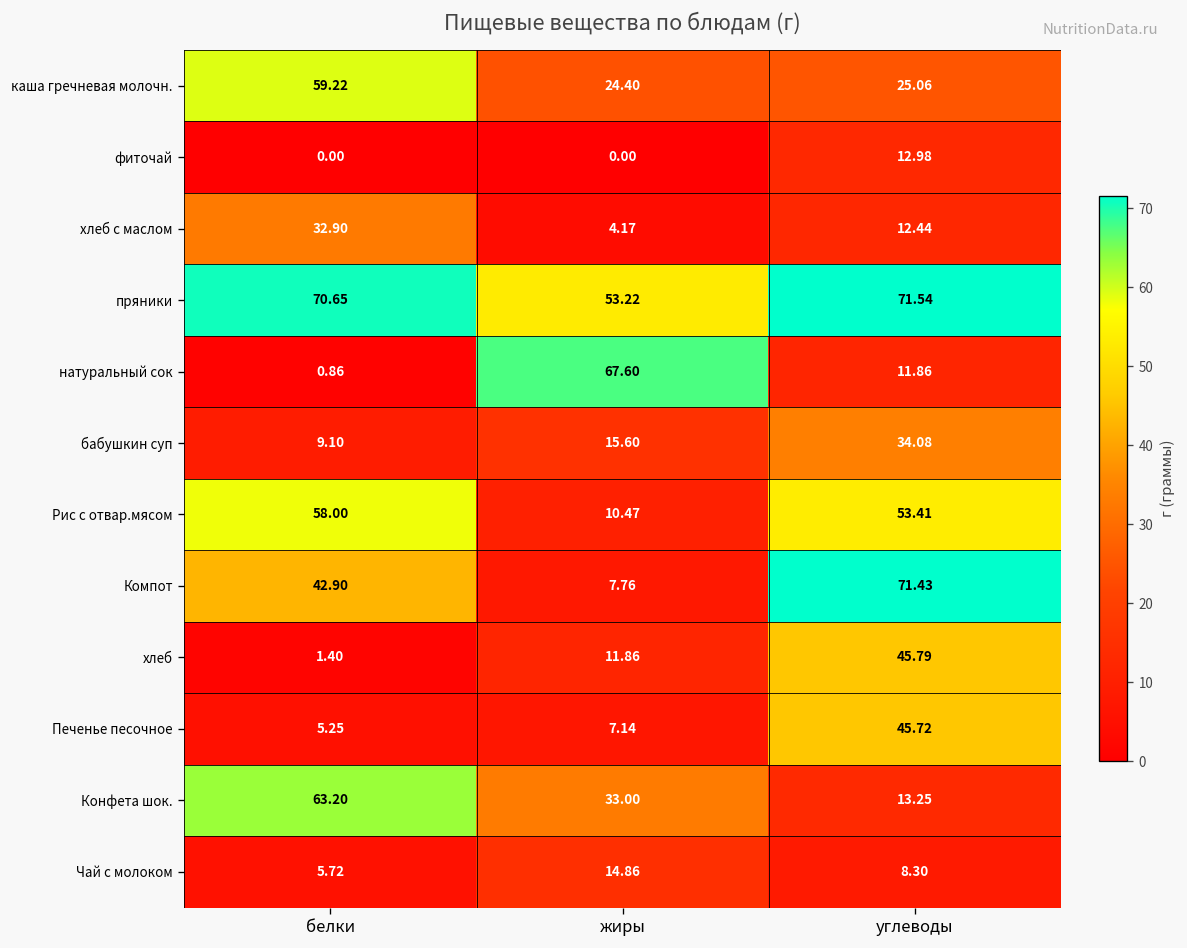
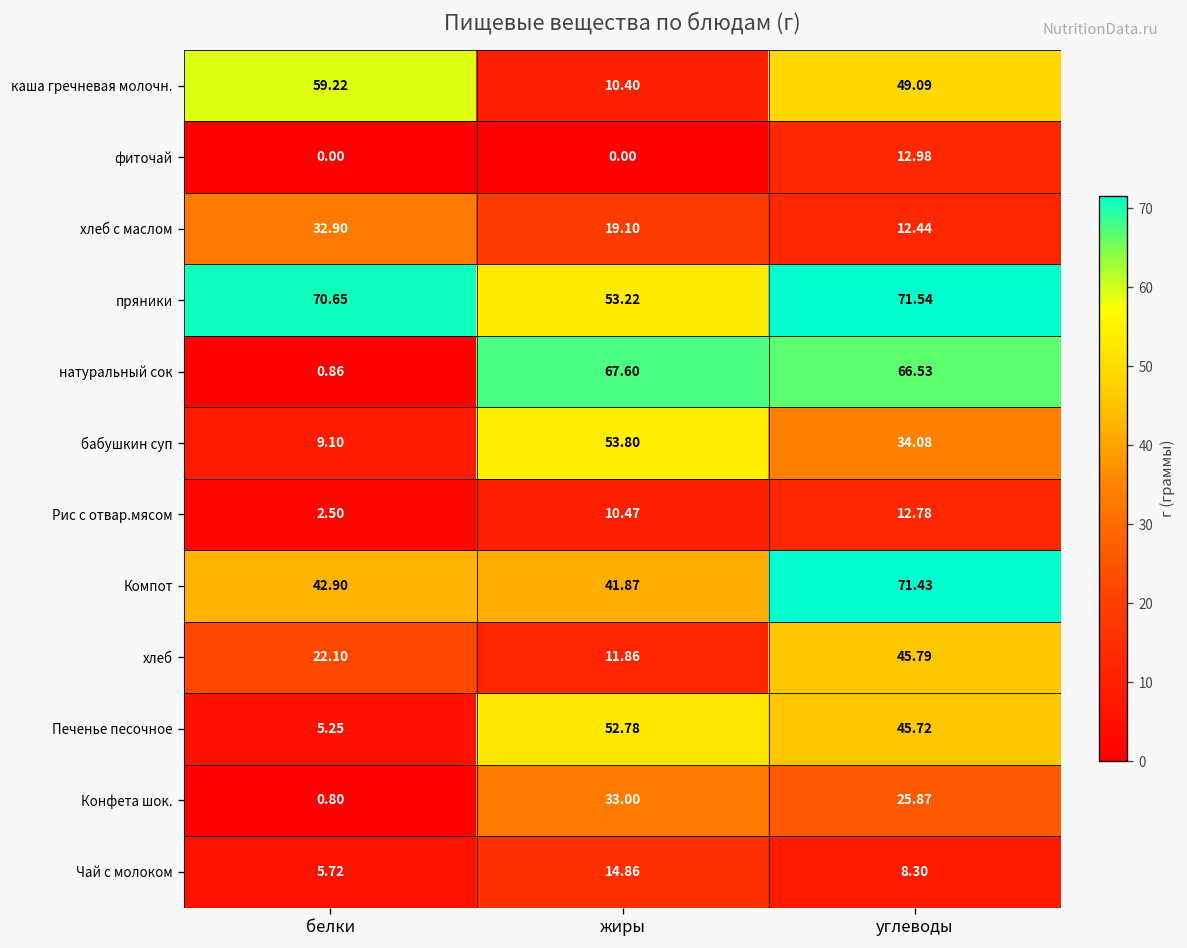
каша гречневая молочн., жиры: 24.40 -> 10.40
каша гречневая молочн., углеводы: 25.06 -> 49.09
хлеб с маслом, жиры: 4.17 -> 19.10
натуральный сок, углеводы: 11.86 -> 66.53
бабушкин суп, жиры: 15.60 -> 53.80
Рис с отвар.мясом, белки: 58.00 -> 2.50
Рис с отвар.мясом, углеводы: 53.41 -> 12.78
Компот, жиры: 7.76 -> 41.87
хлеб, белки: 1.40 -> 22.10
Печенье песочное, жиры: 7.14 -> 52.78
Конфета шок., белки: 63.20 -> 0.80
Конфета шок., углеводы: 13.25 -> 25.87
